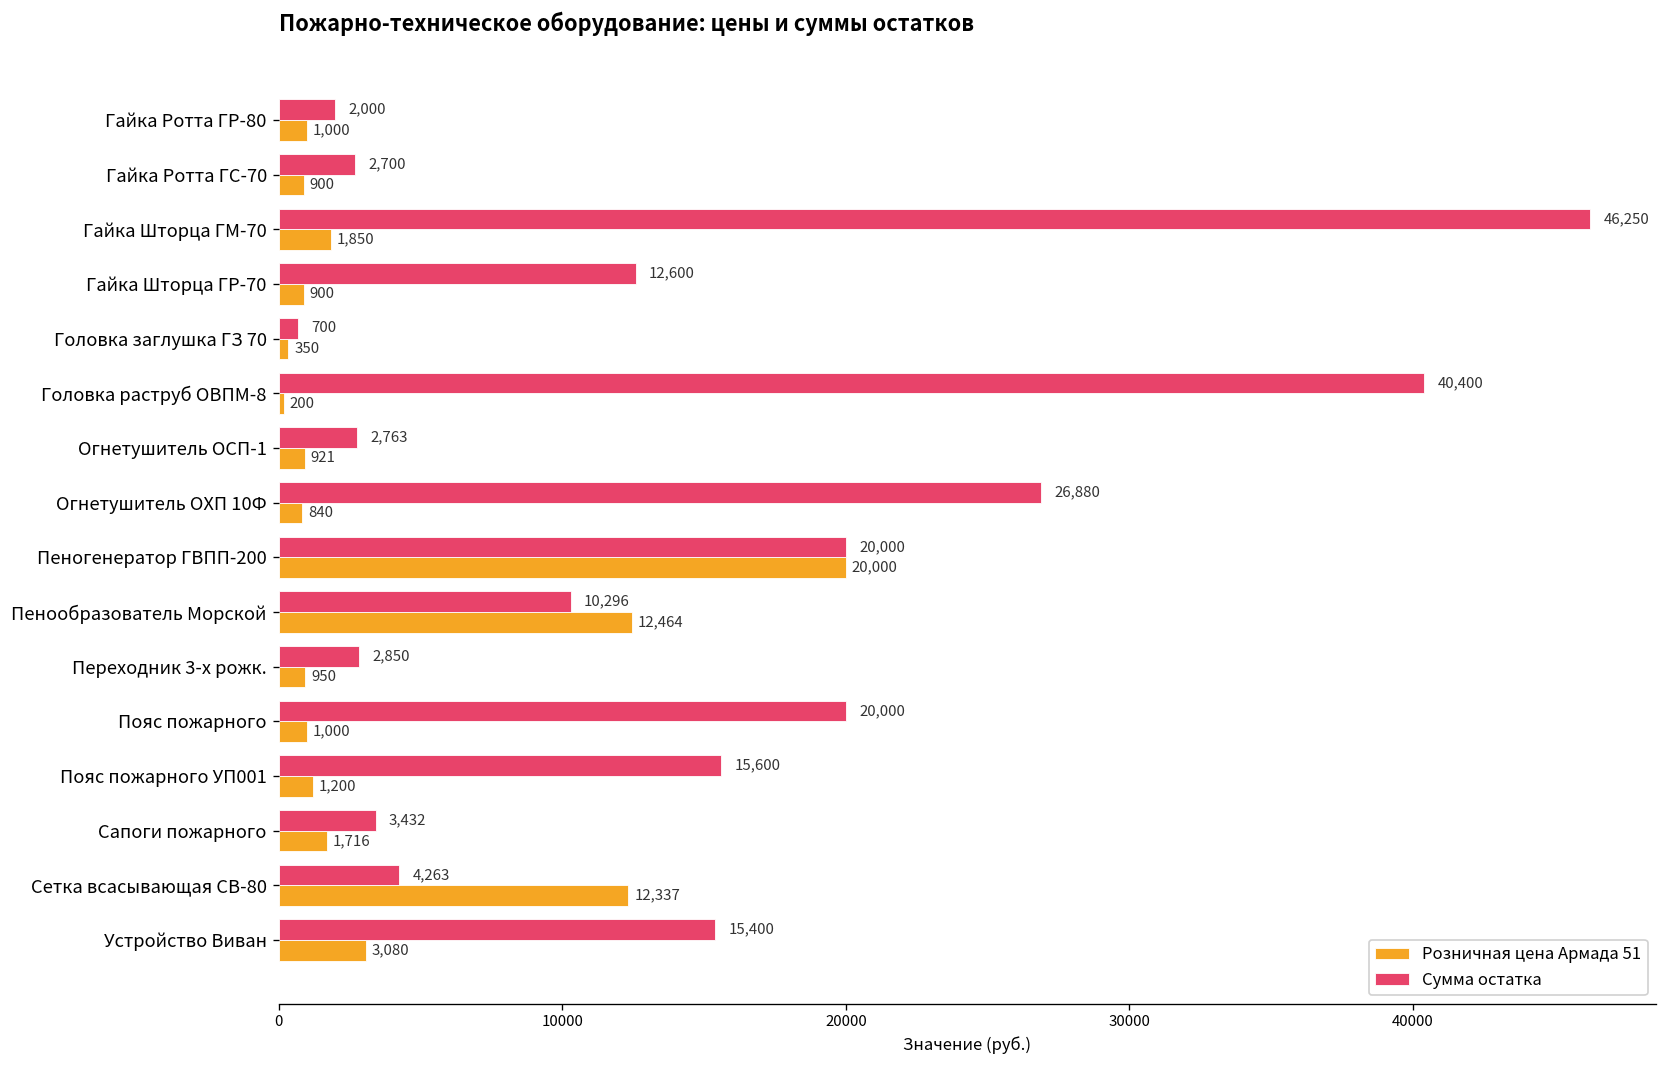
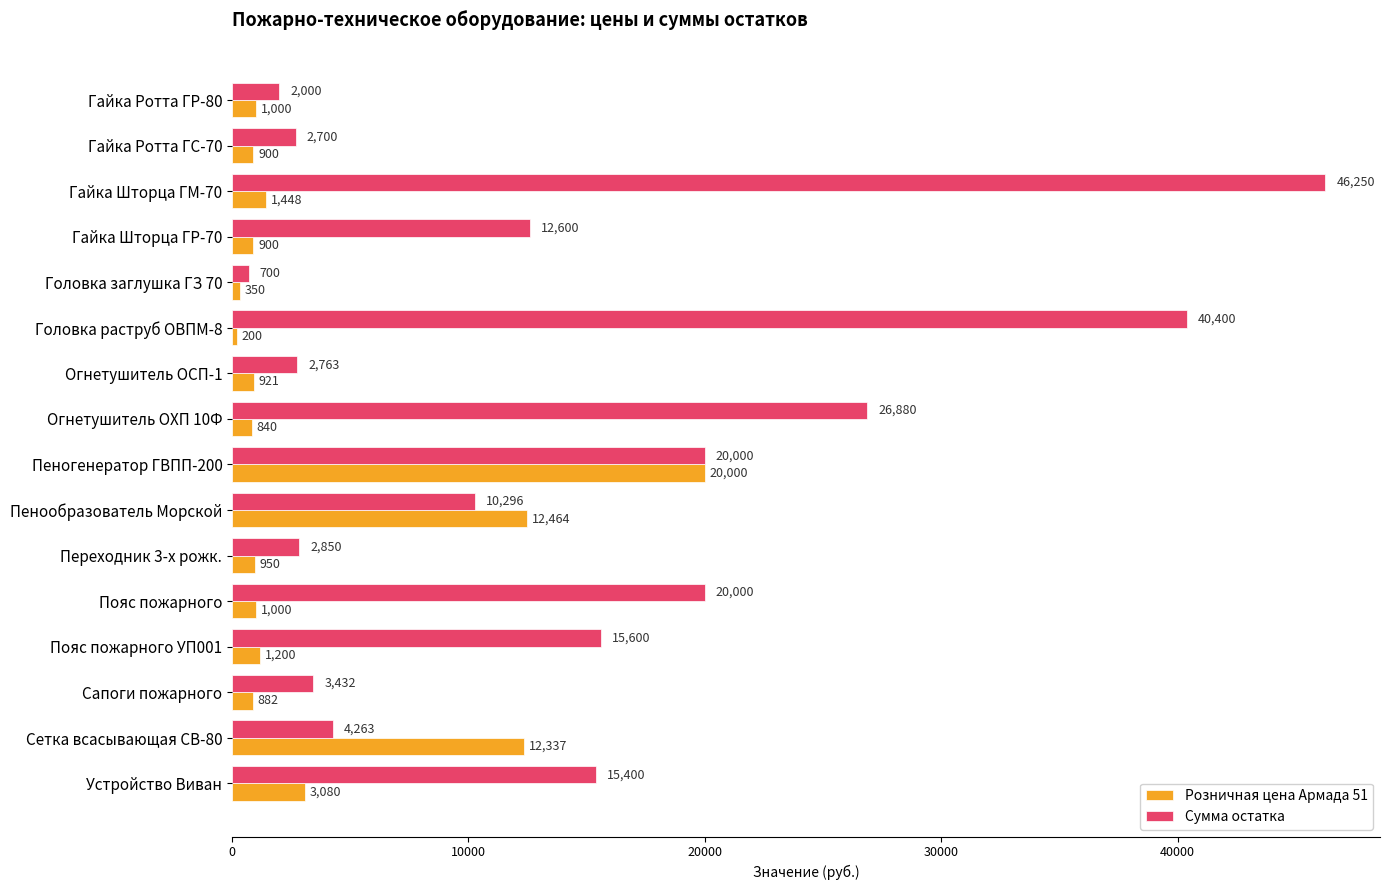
Розничная цена Армада 51, Гайка Шторца ГМ-70: 1,850 -> 1,448
Розничная цена Армада 51, Сапоги пожарного: 1,716 -> 882
